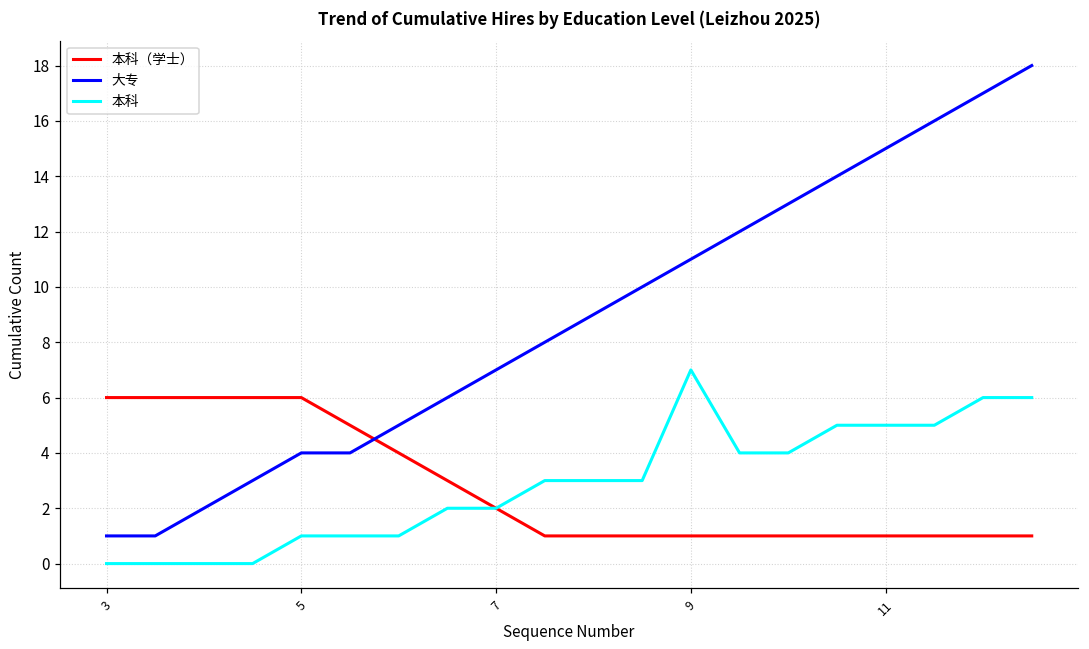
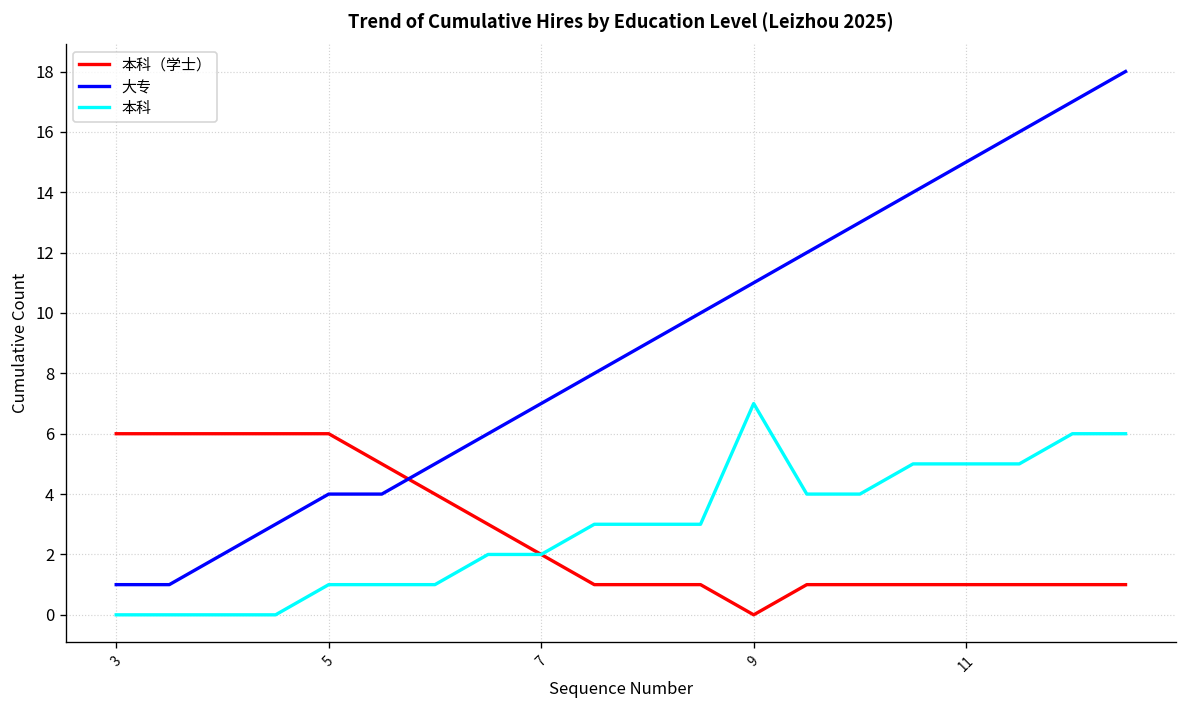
本科（学士）, 9: 1 -> 0
